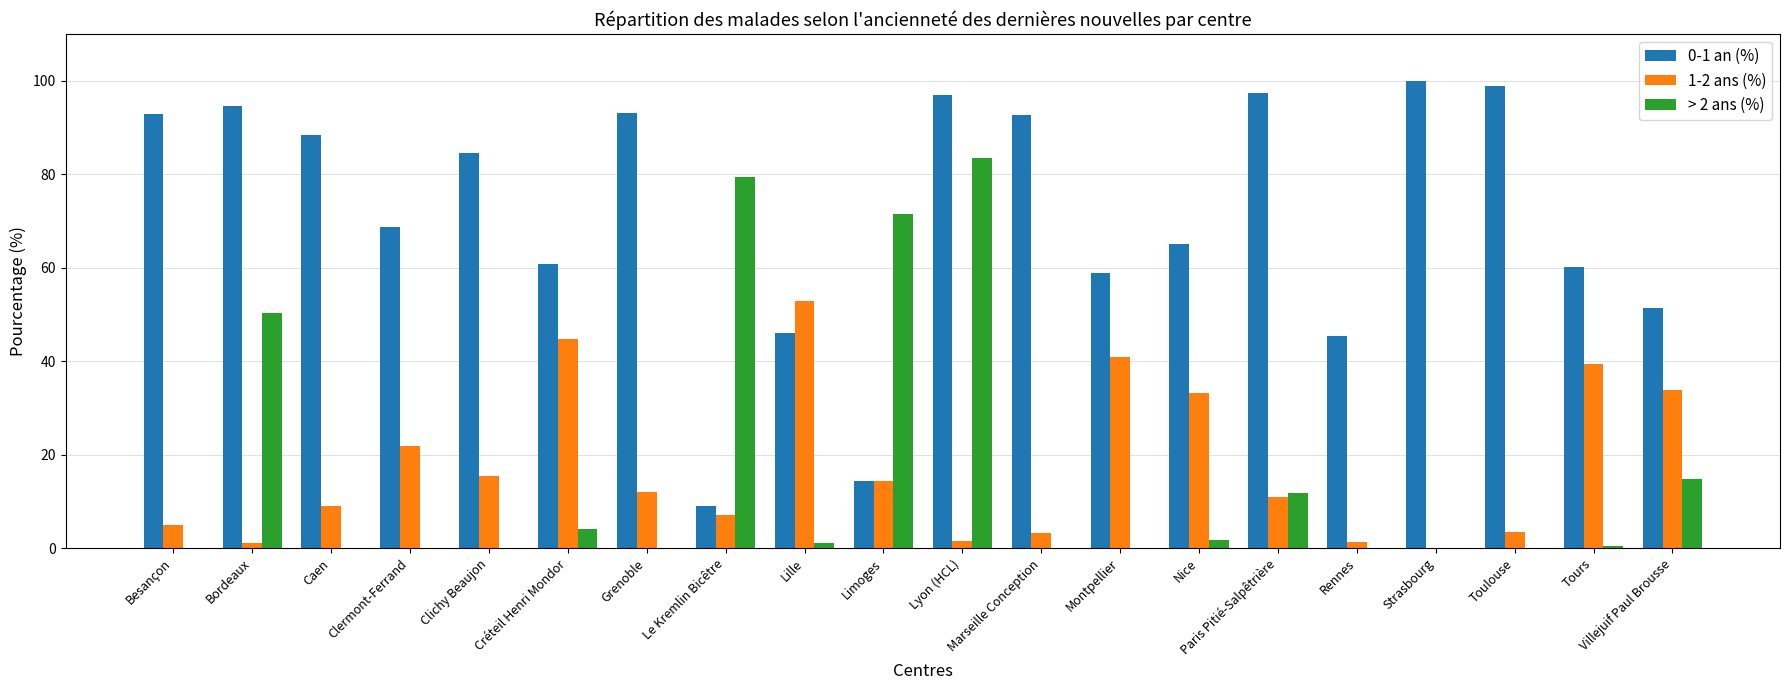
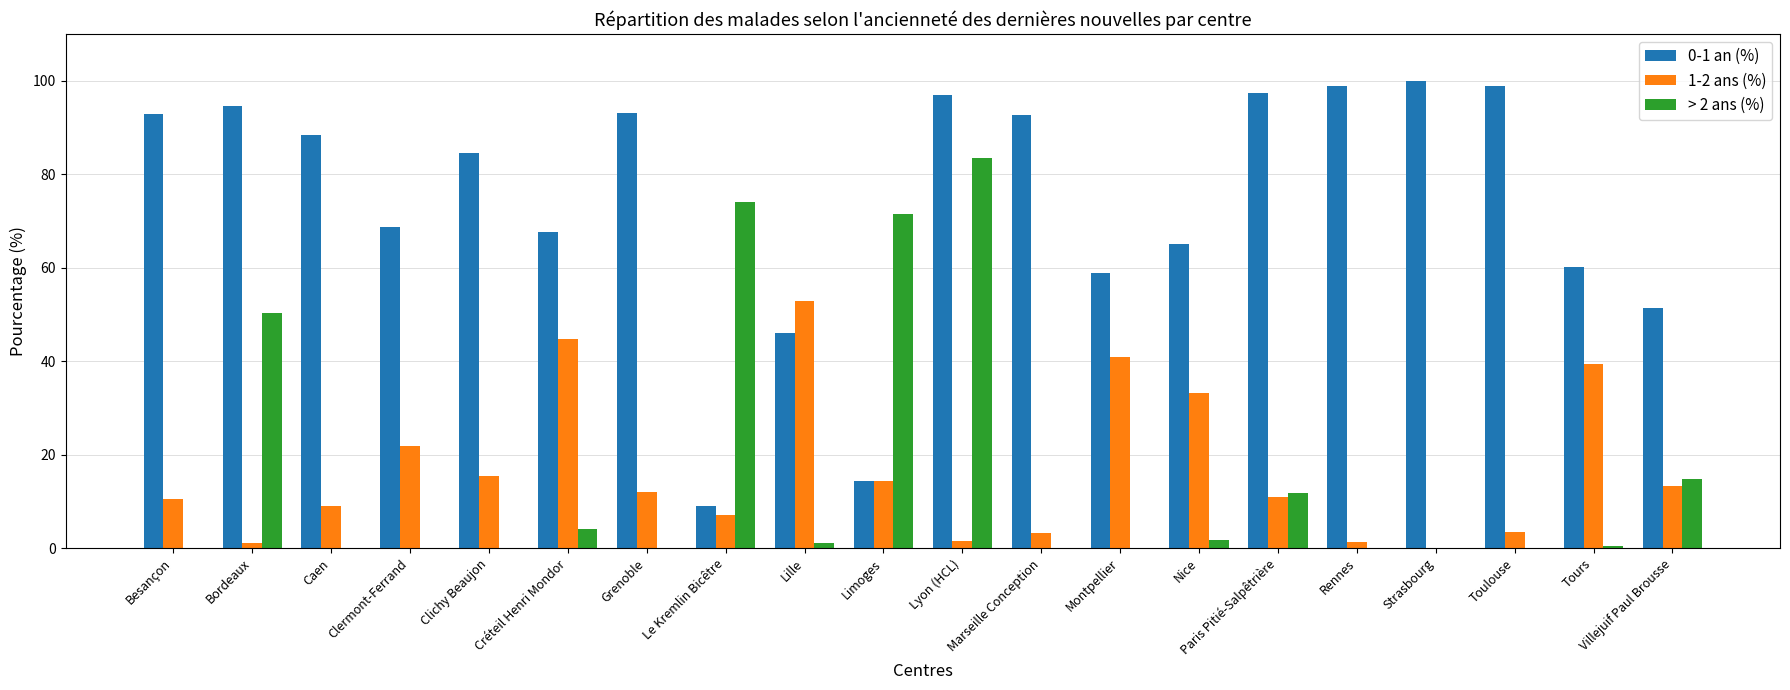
1-2 ans (%), Besançon: 5 -> 10
0-1 an (%), Créteil Henri Mondor: 61 -> 68
> 2 ans (%), Le Kremlin Bicêtre: 79 -> 74
0-1 an (%), Rennes: 45 -> 99
1-2 ans (%), Villejuif Paul Brousse: 34 -> 13
